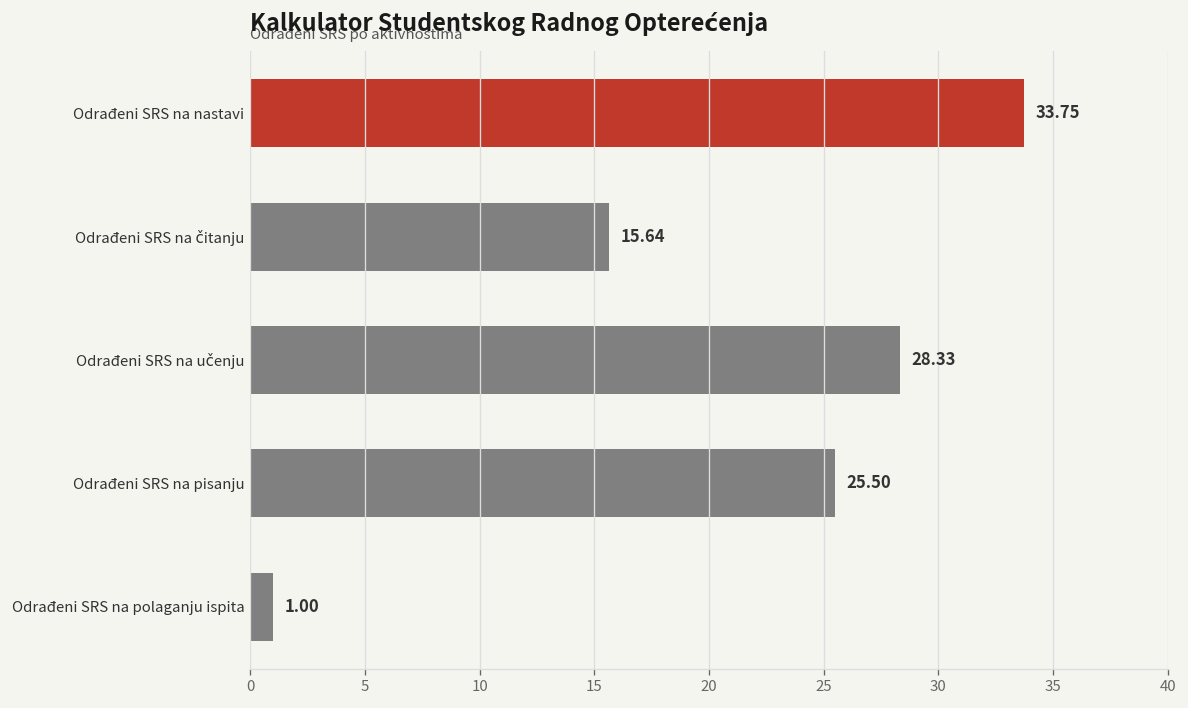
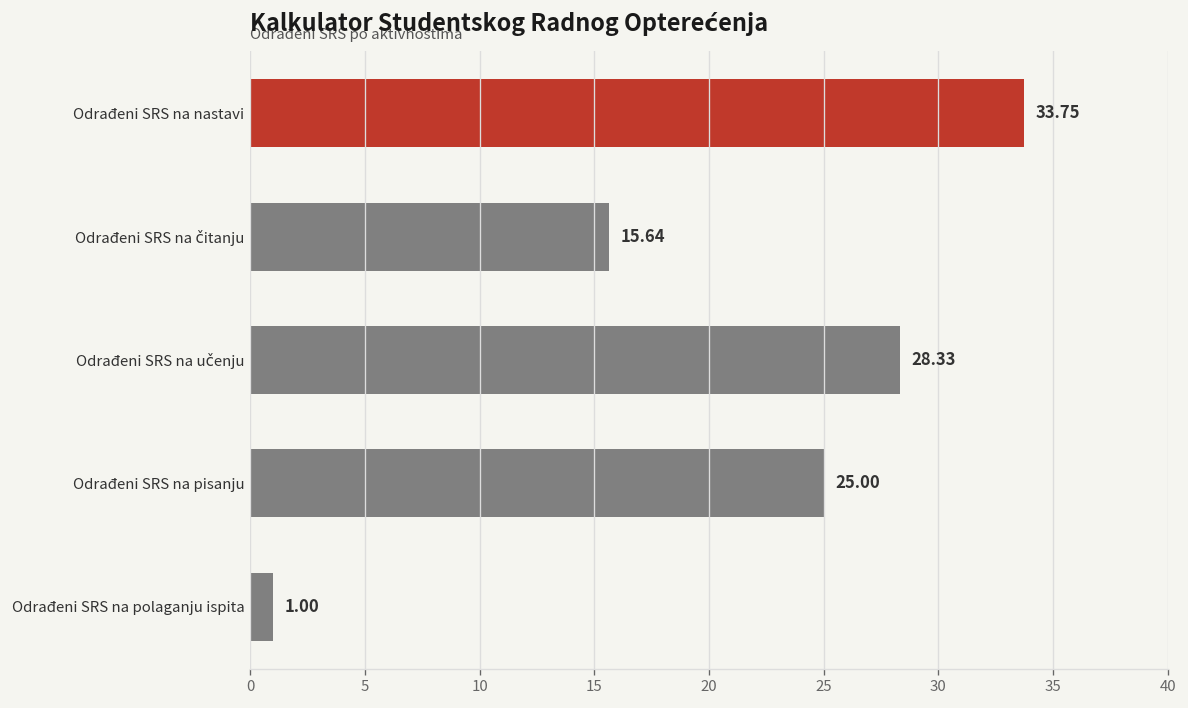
Odrađeni SRS na pisanju: 25.50 -> 25.00
